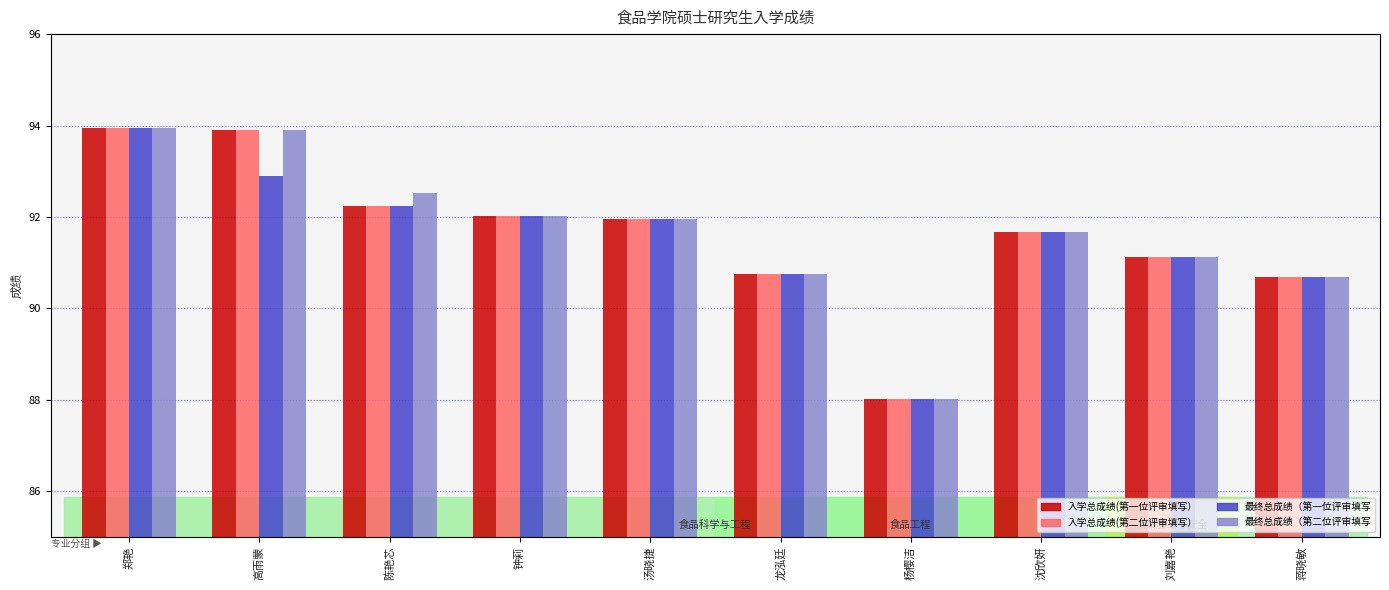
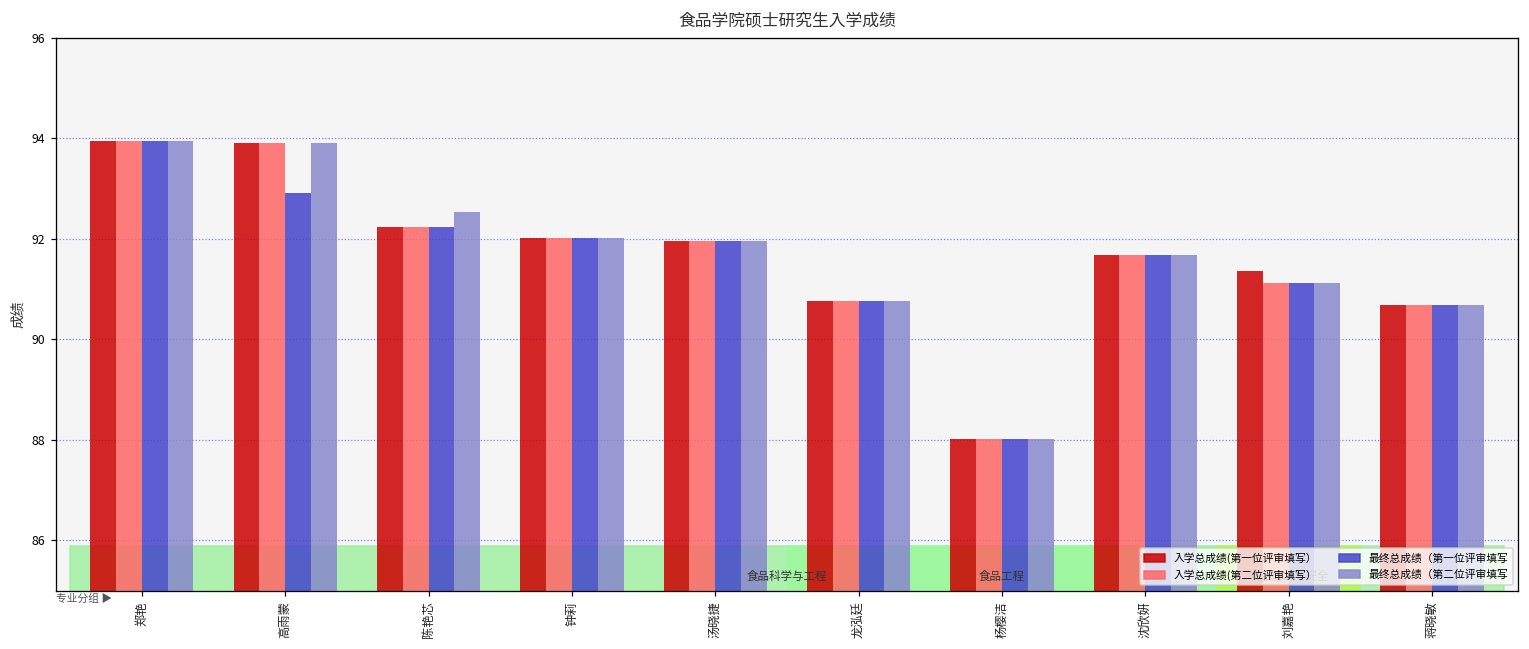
入学总成绩(第一位评审填写）, 刘嘉艳: 91.1 -> 91.4
